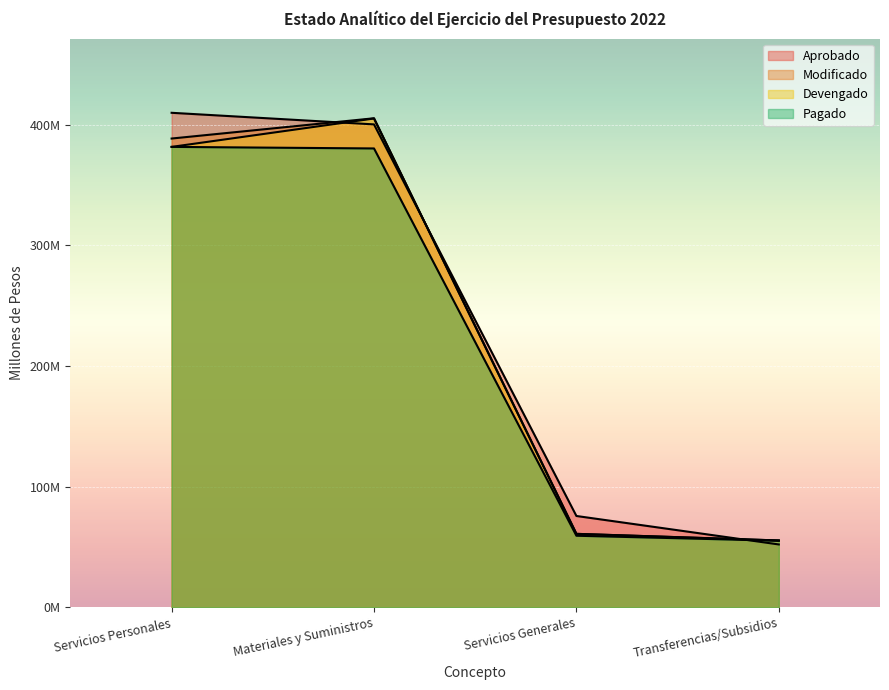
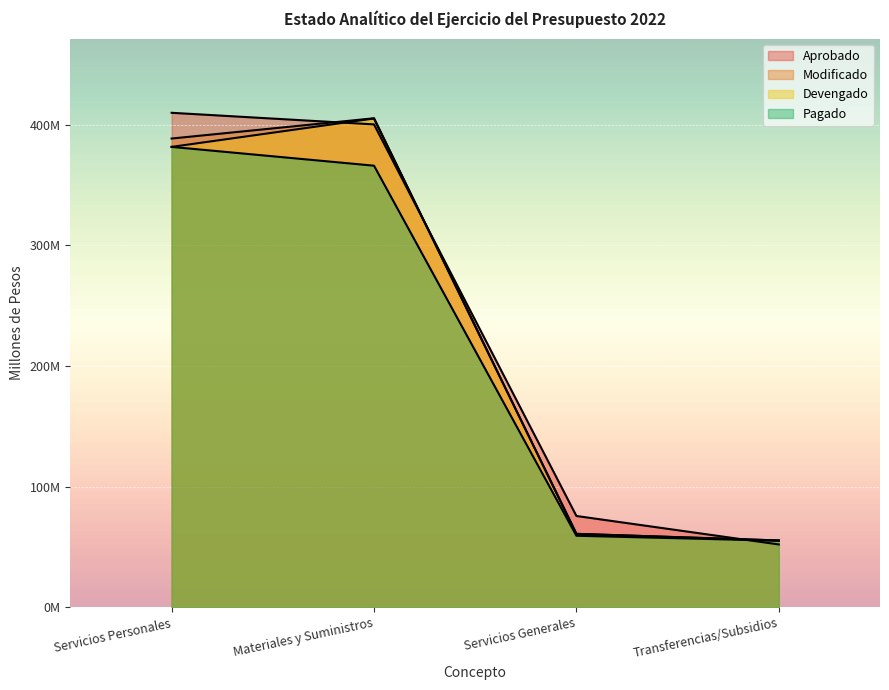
Pagado, Materiales y Suministros: 380000000 -> 366000000
